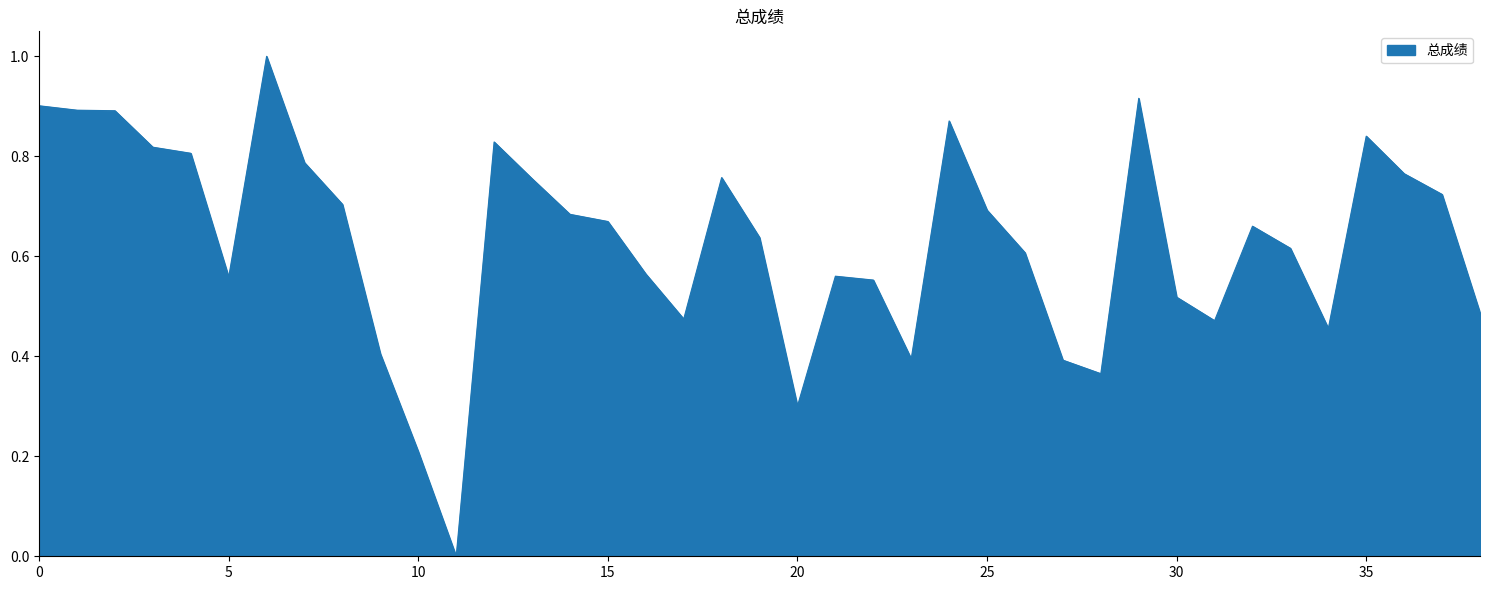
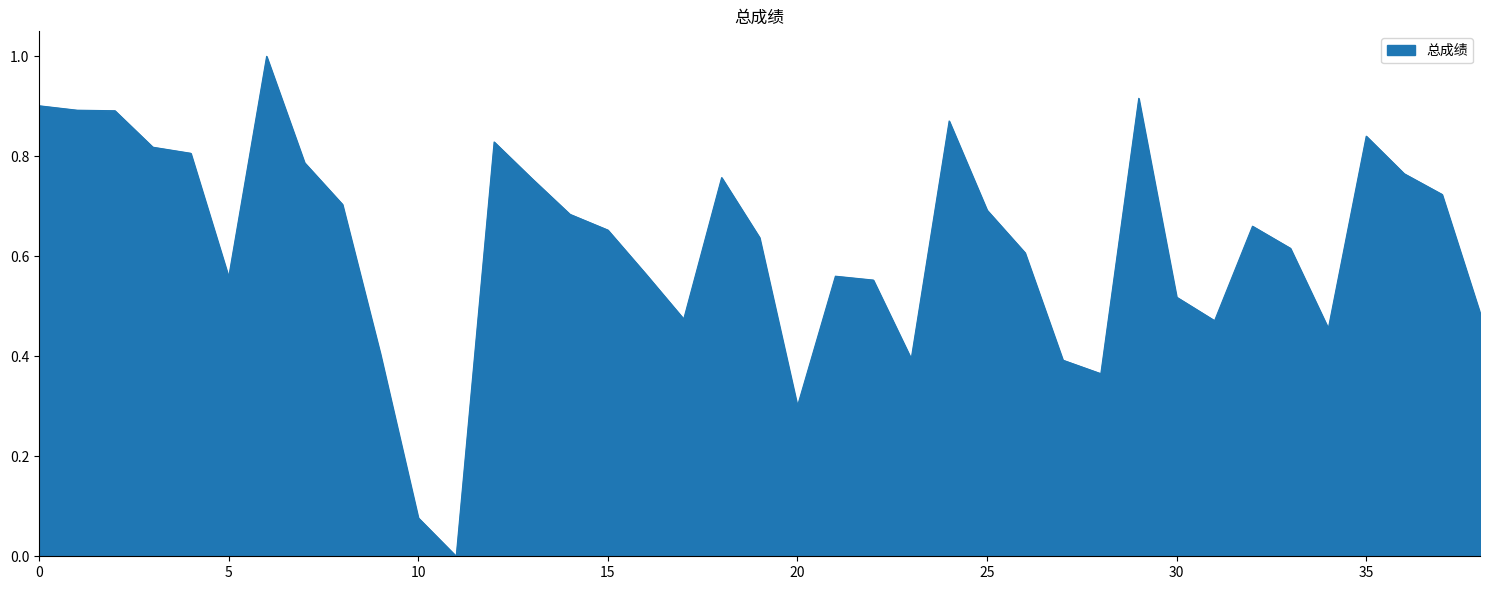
10: 0.21 -> 0.08
15: 0.67 -> 0.65
